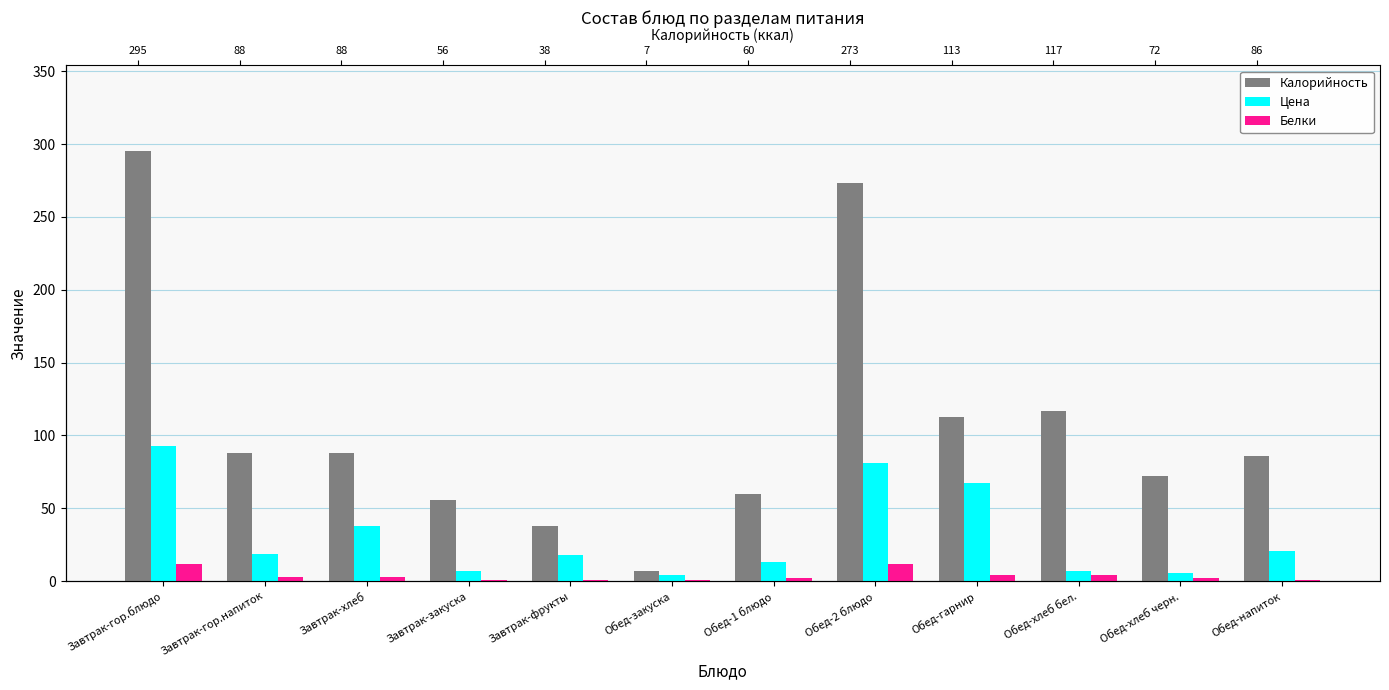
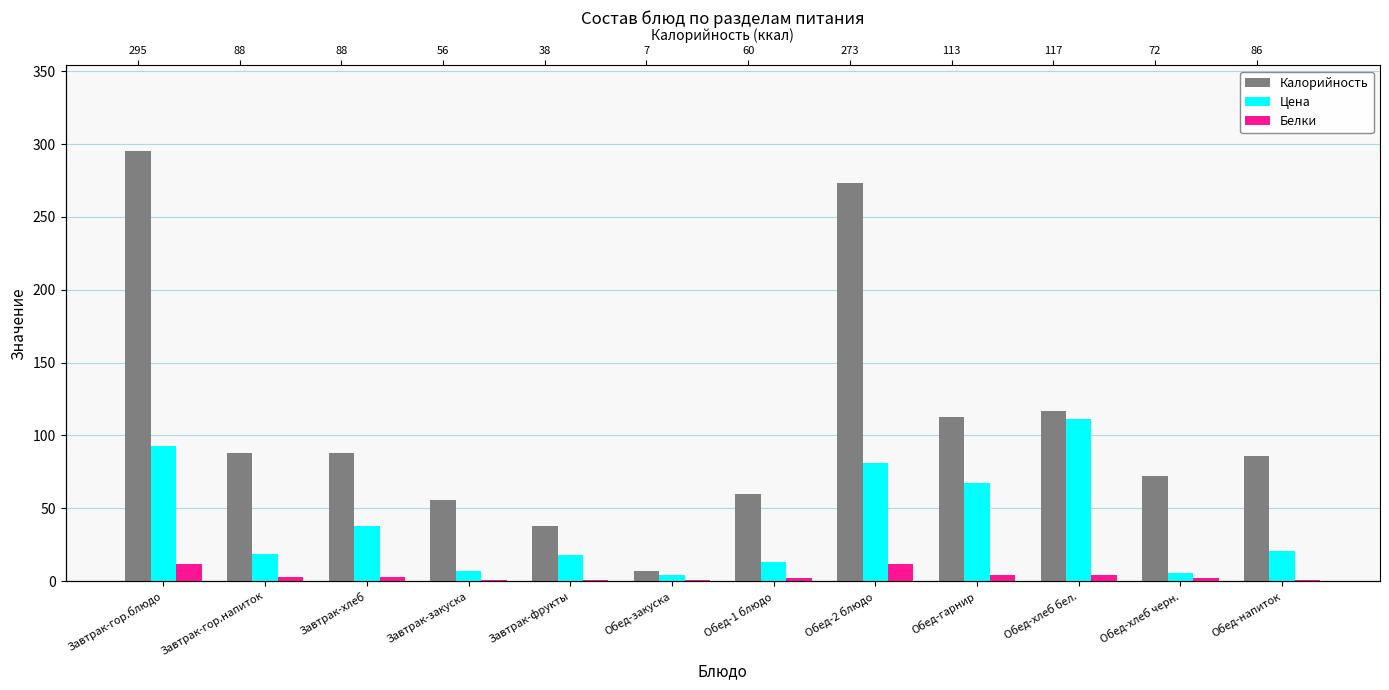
Цена, Обед-хлеб бел.: 7 -> 111
